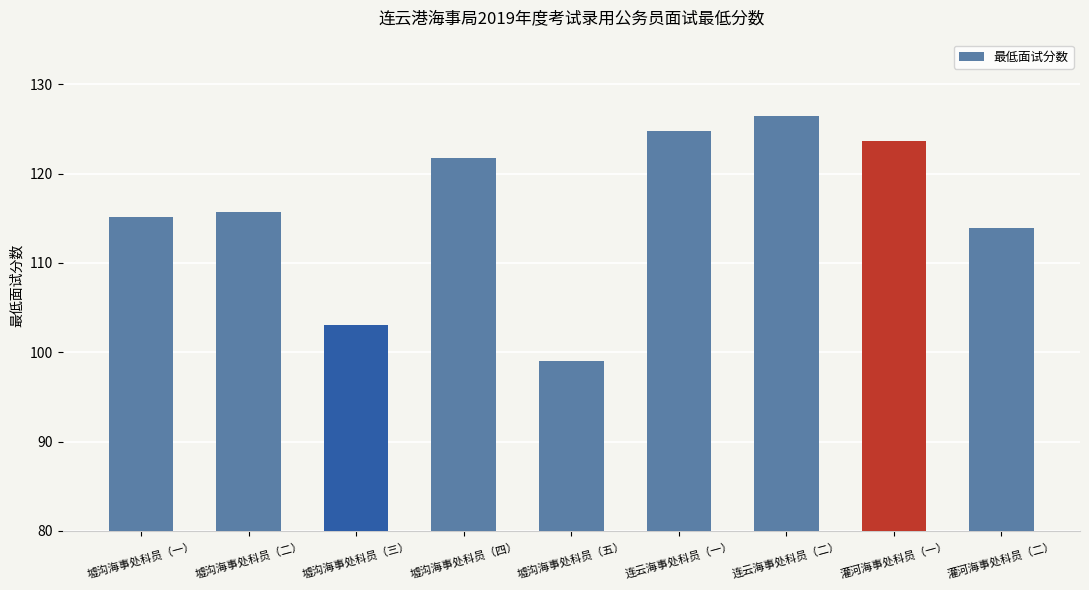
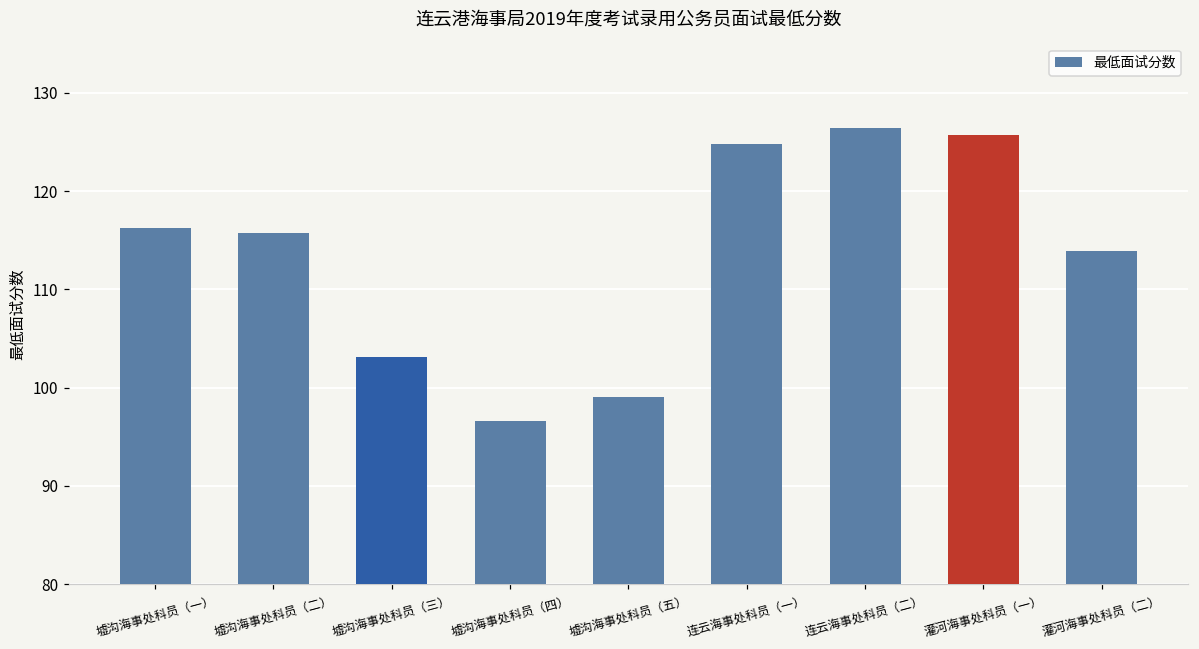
墟沟海事处科员（一）: 115 -> 116
墟沟海事处科员（四）: 122 -> 97
灌河海事处科员（一）: 124 -> 126
